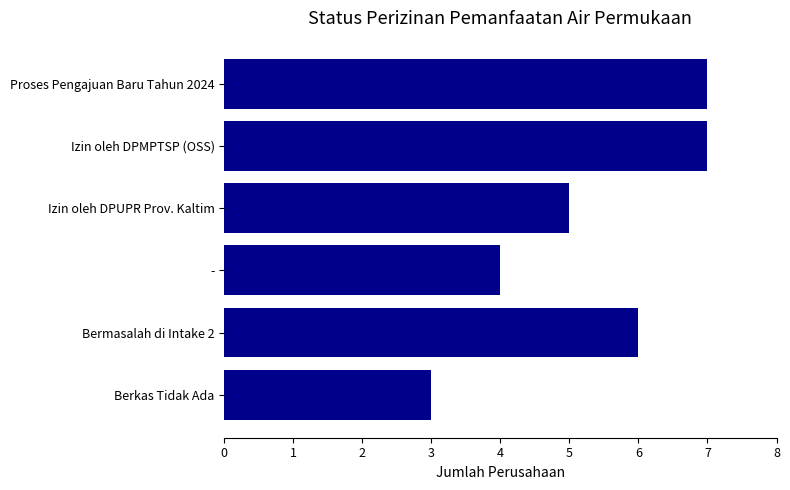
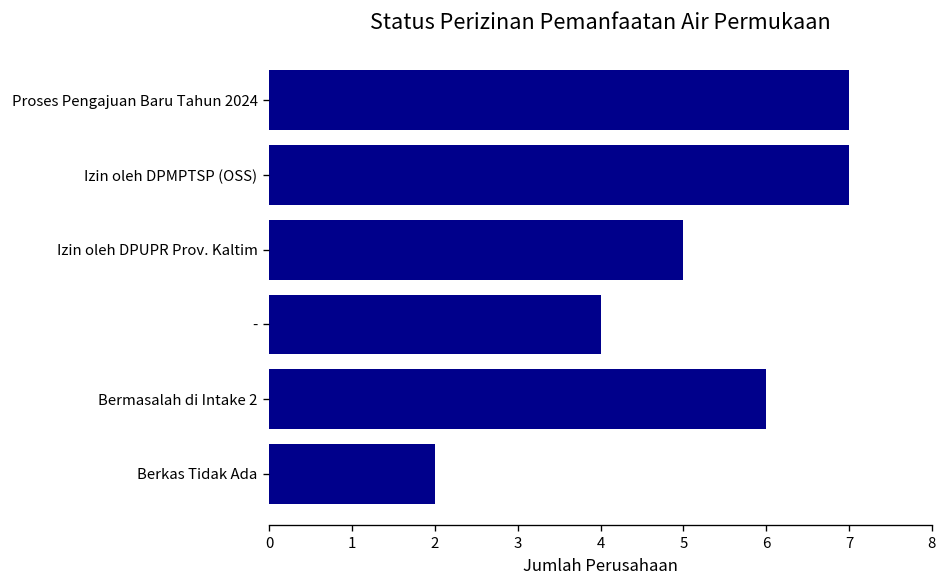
Berkas Tidak Ada: 3 -> 2
